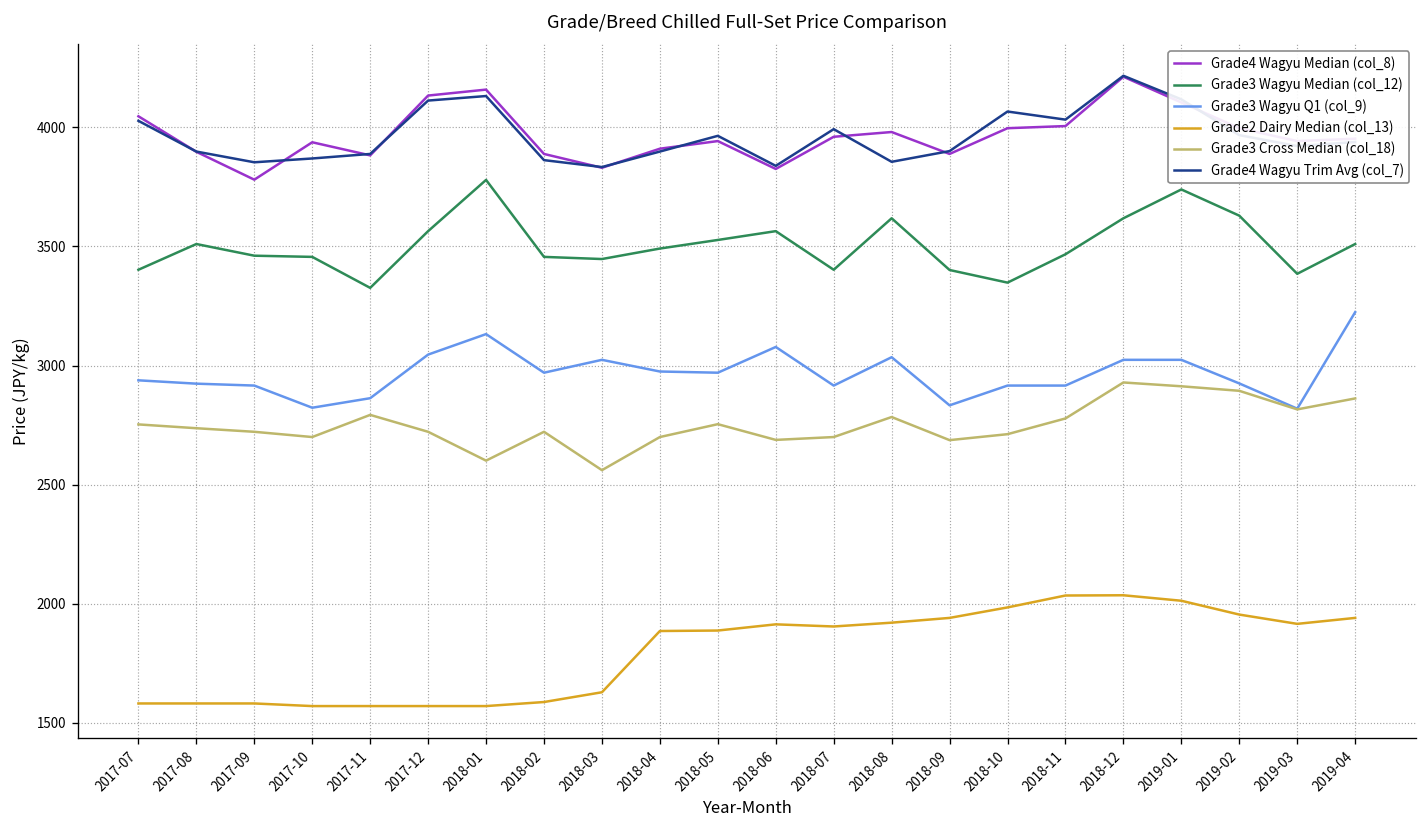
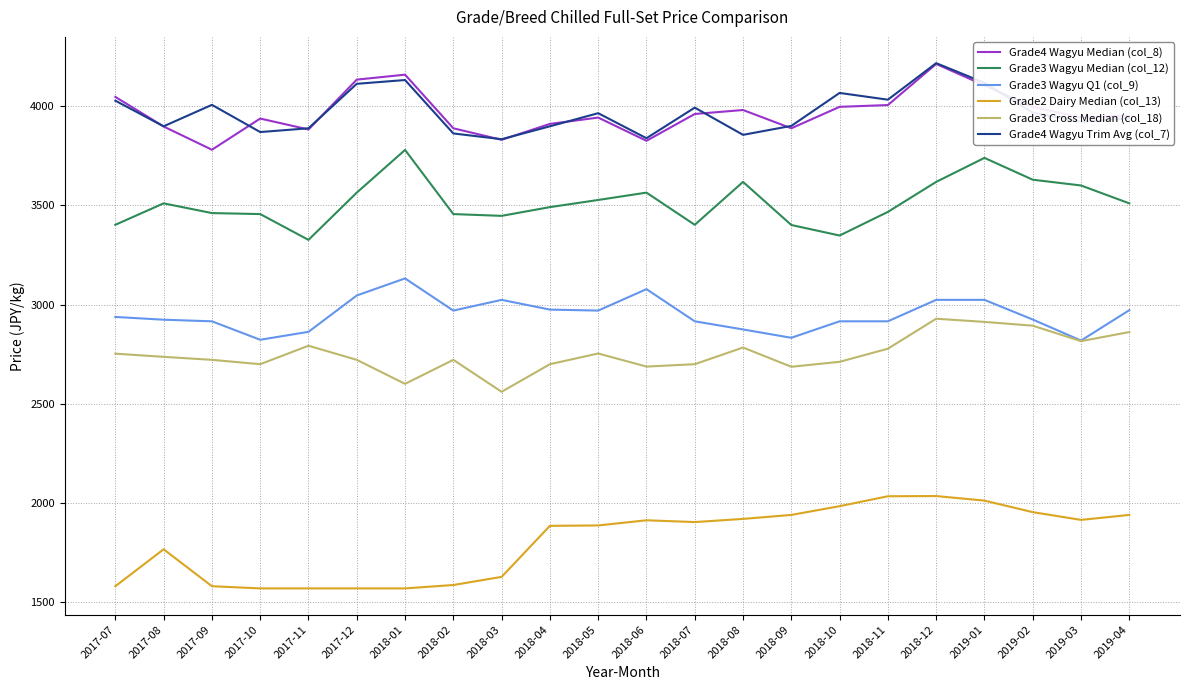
Grade2 Dairy Median (col_13), 2017-08: 1580 -> 1770
Grade4 Wagyu Trim Avg (col_7), 2017-09: 3850 -> 4010
Grade3 Wagyu Q1 (col_9), 2018-08: 3040 -> 2880
Grade3 Wagyu Median (col_12), 2019-03: 3390 -> 3600
Grade3 Wagyu Q1 (col_9), 2019-04: 3220 -> 2970
